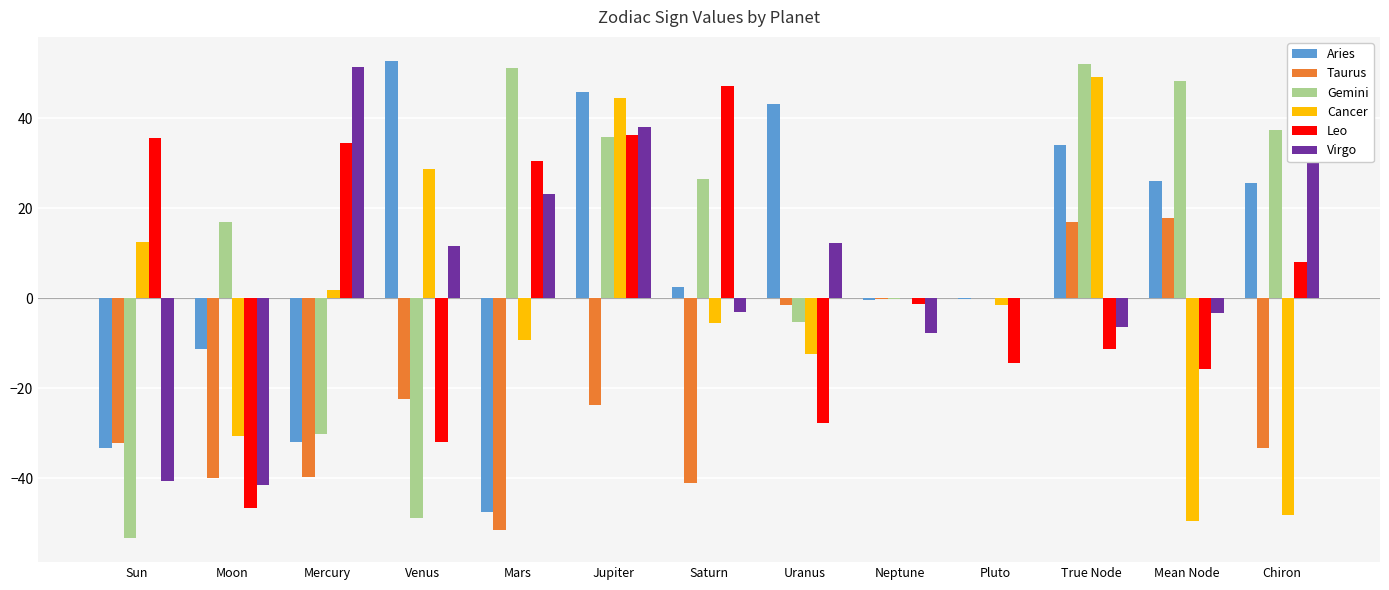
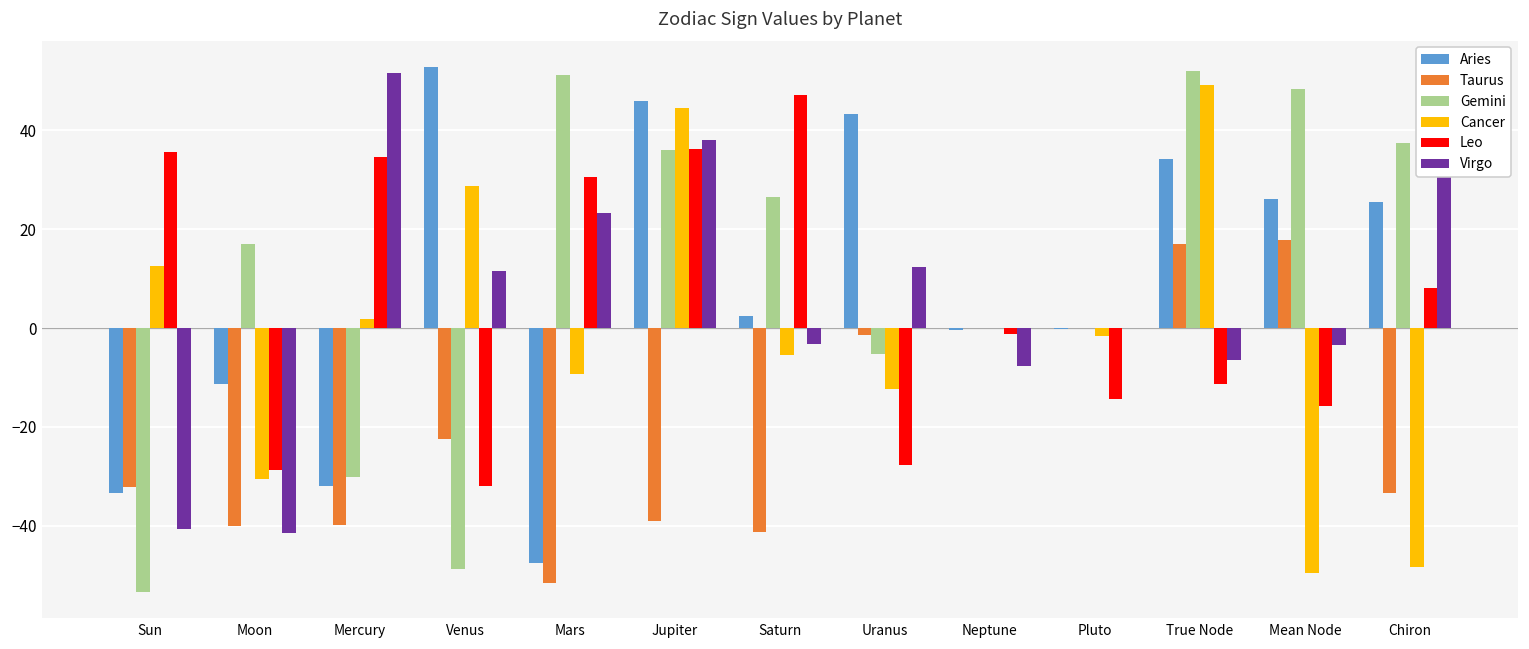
Leo, Moon: -47 -> -29
Taurus, Jupiter: -24 -> -39
